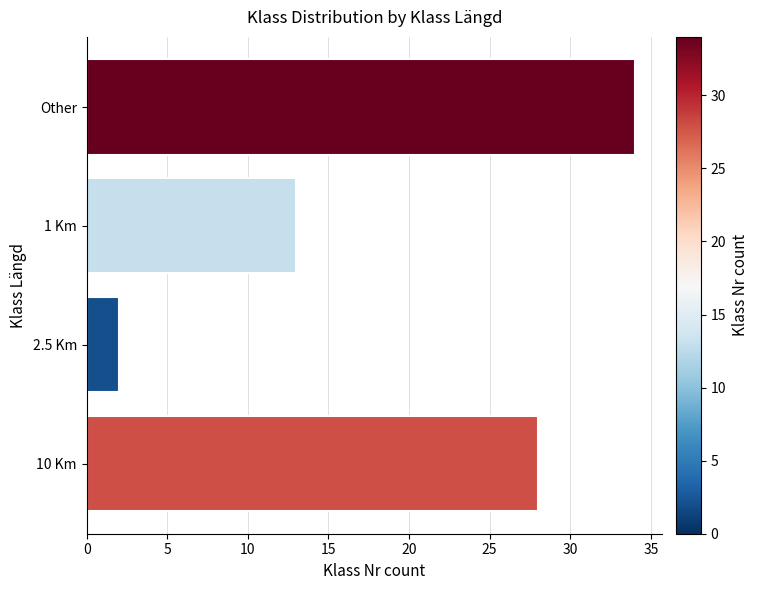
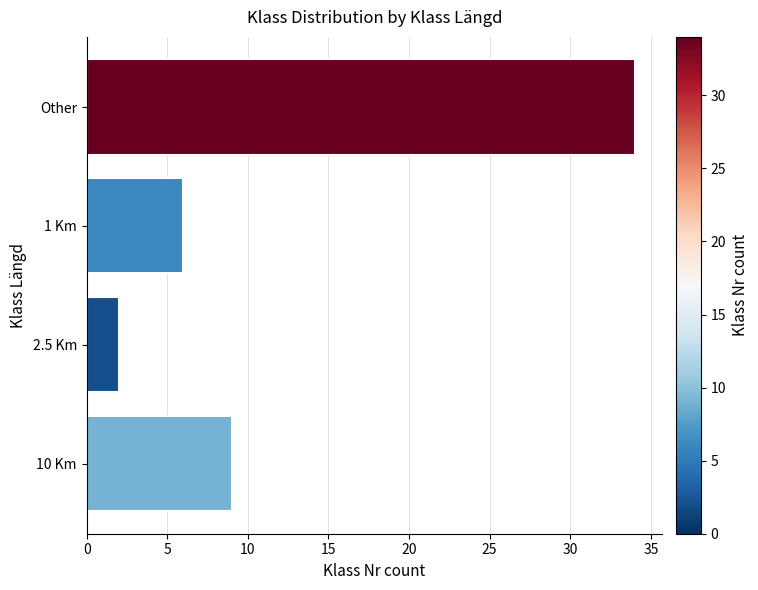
1 Km: 13 -> 6
10 Km: 28 -> 9
